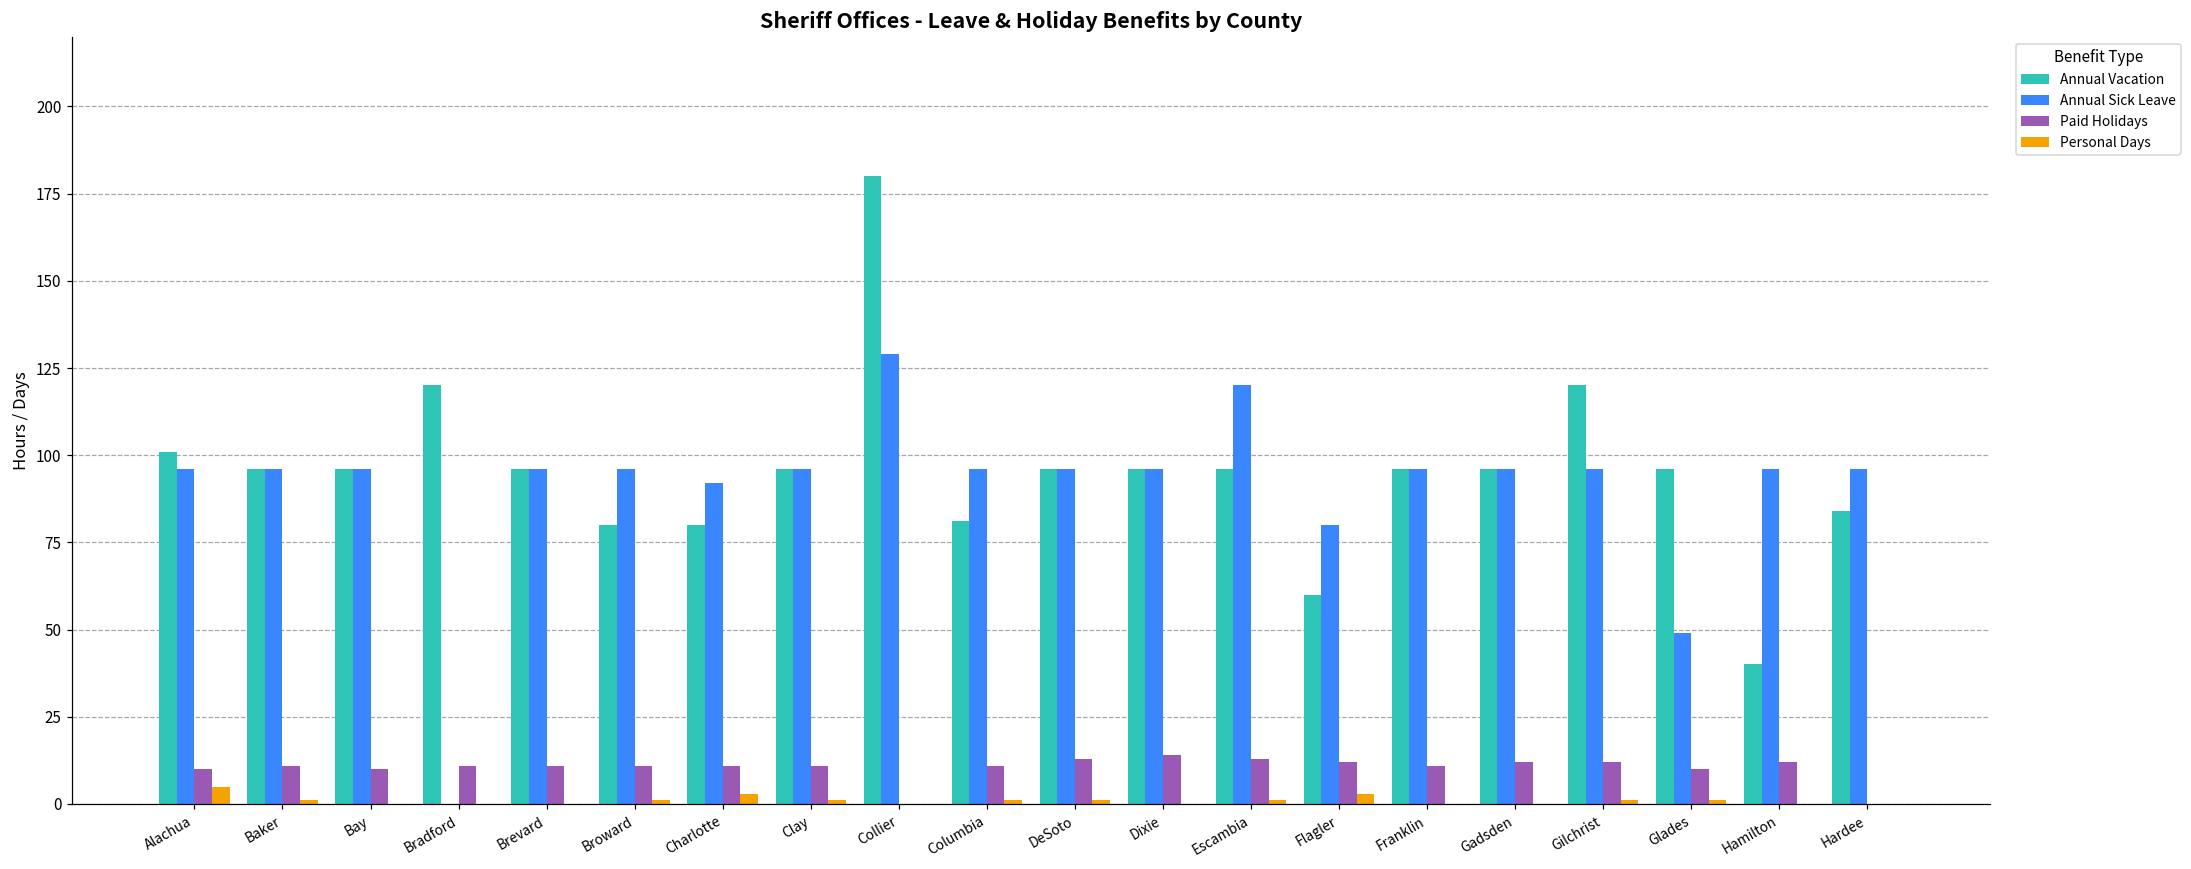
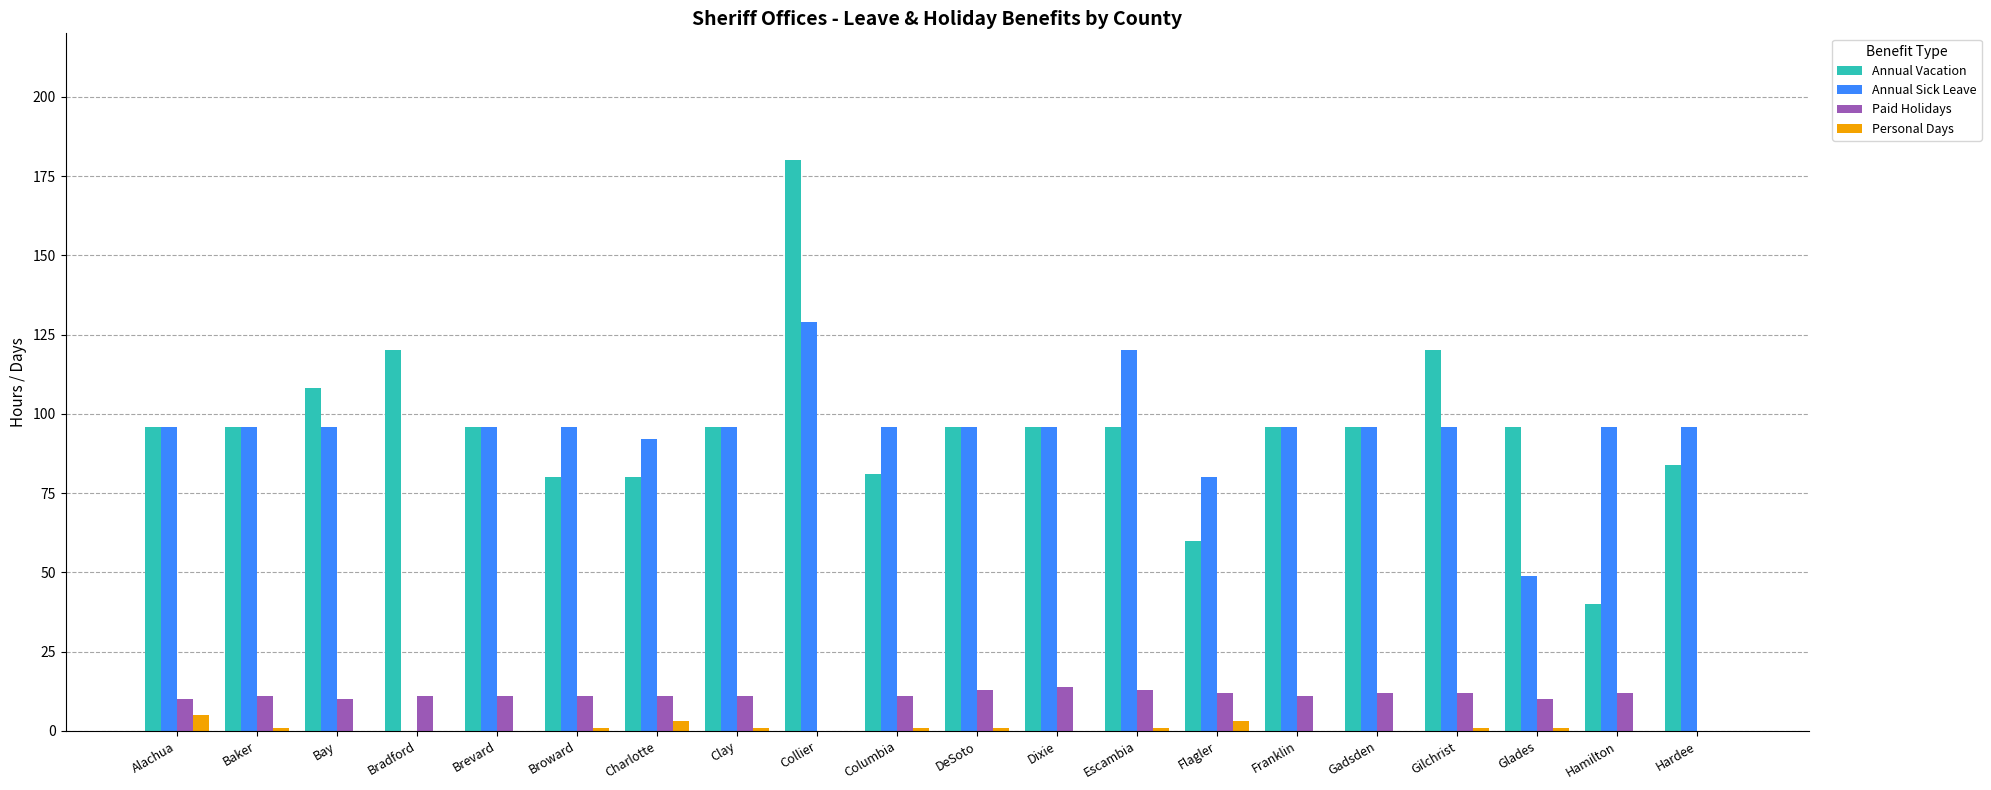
Annual Vacation, Alachua: 101 -> 96
Annual Vacation, Bay: 96 -> 108
